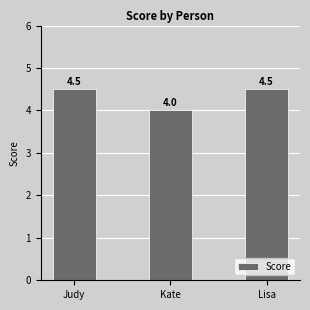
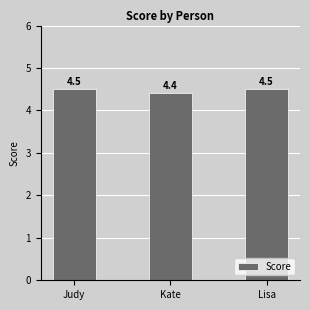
Kate: 4.0 -> 4.4
